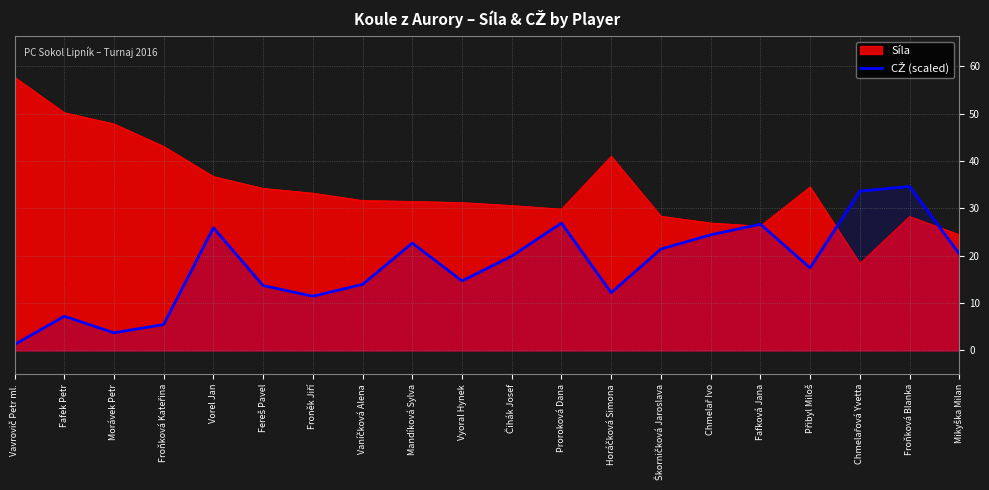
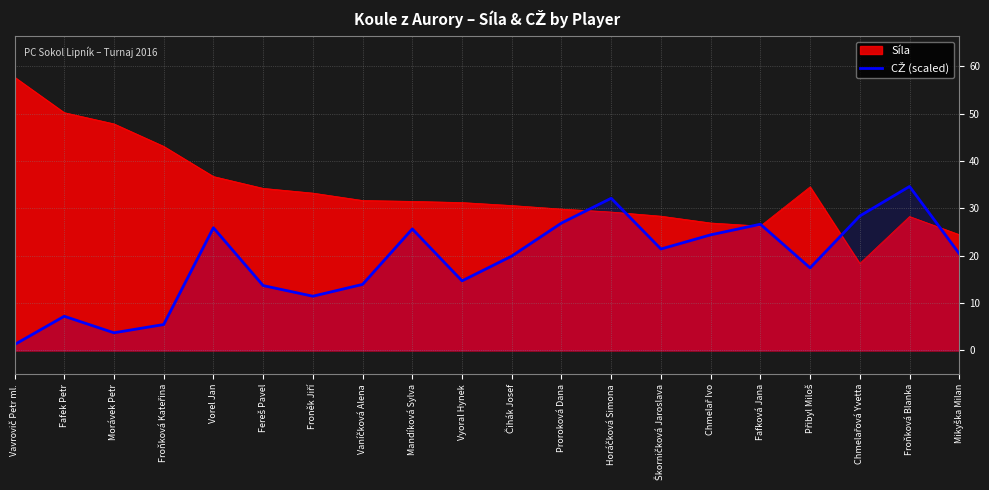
CŽ (scaled), Mandíková Sylva: 23 -> 26
Síla, Horáčková Simona: 41 -> 29
CŽ (scaled), Horáčková Simona: 12 -> 32
CŽ (scaled), Chmelařová Yvetta: 34 -> 28
